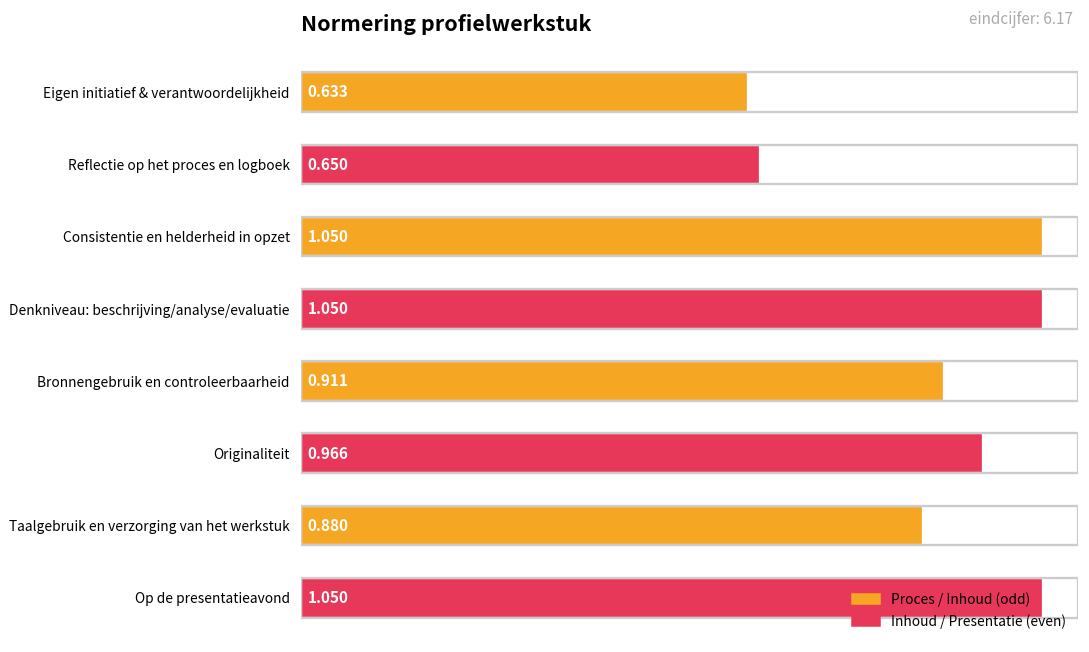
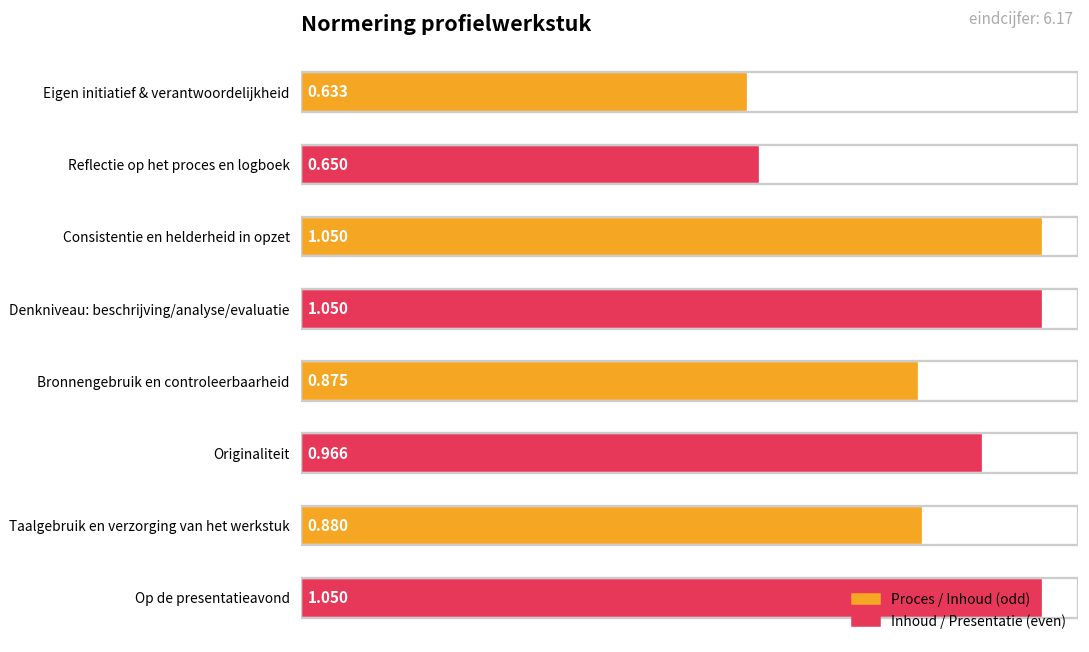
Bronnengebruik en controleerbaarheid: 0.911 -> 0.875
